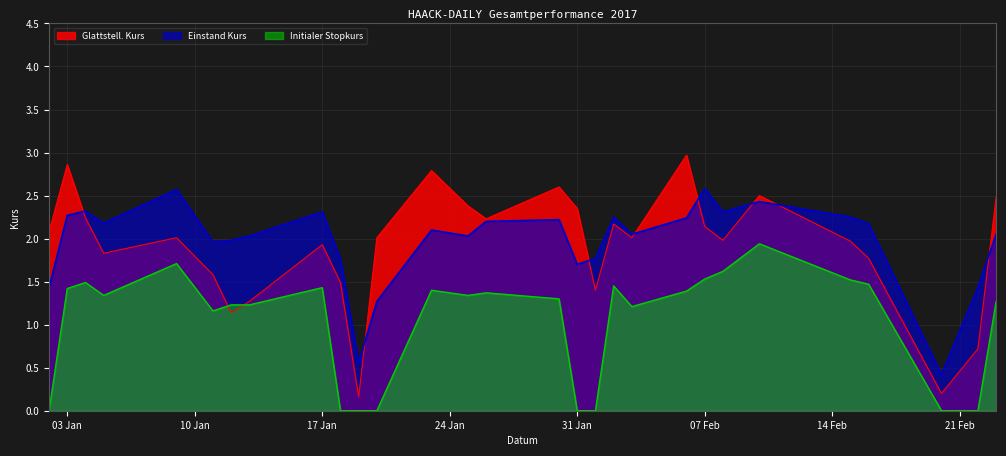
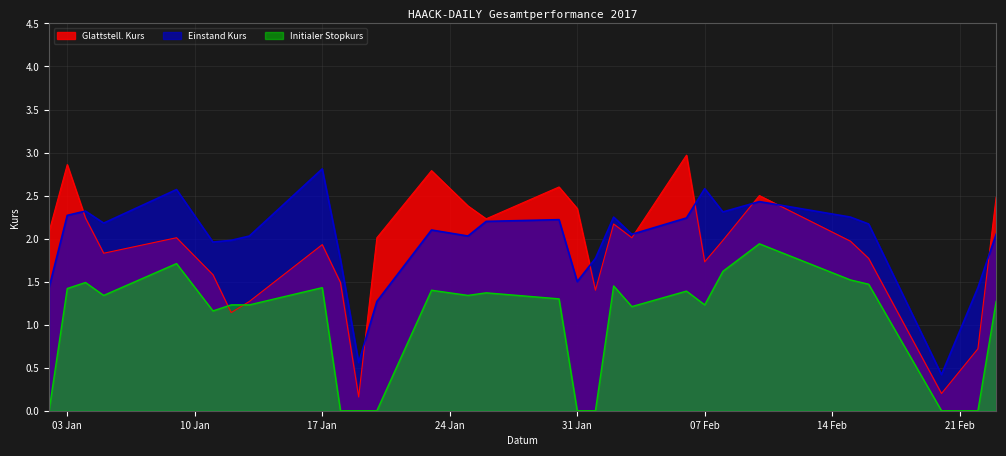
Einstand Kurs, 17 Jan: 2.3 -> 2.8
Einstand Kurs, 31 Jan: 1.7 -> 1.5
Glattstell. Kurs, 07 Feb: 2.1 -> 1.7
Initialer Stopkurs, 07 Feb: 1.5 -> 1.2
